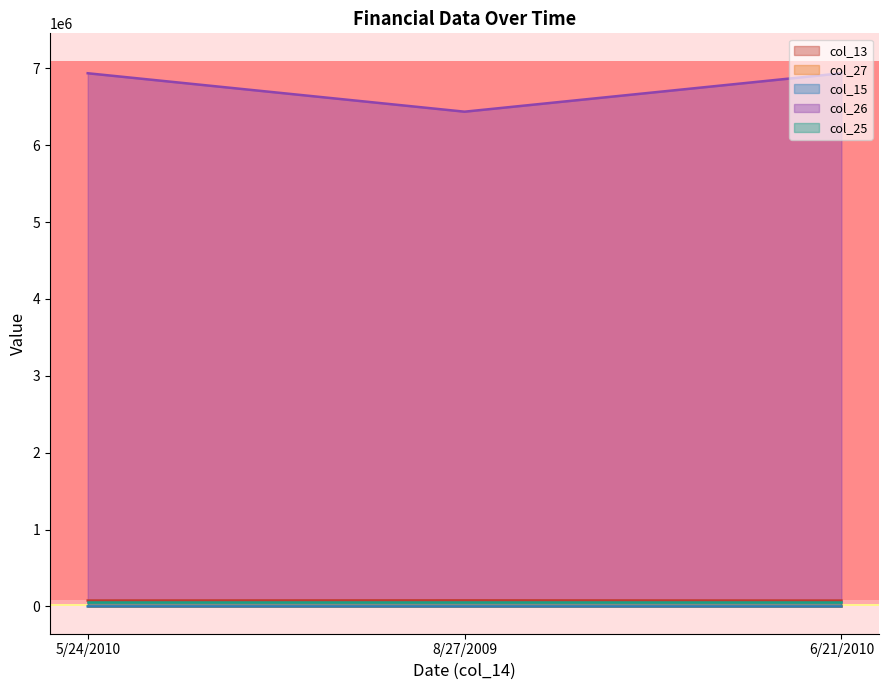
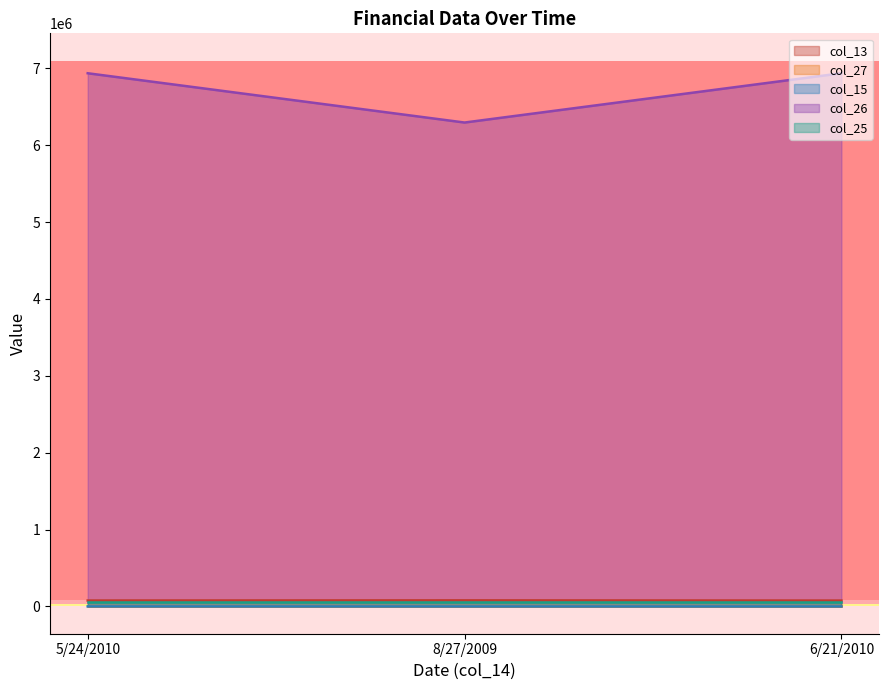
col_26, 8/27/2009: 6400000 -> 6300000
